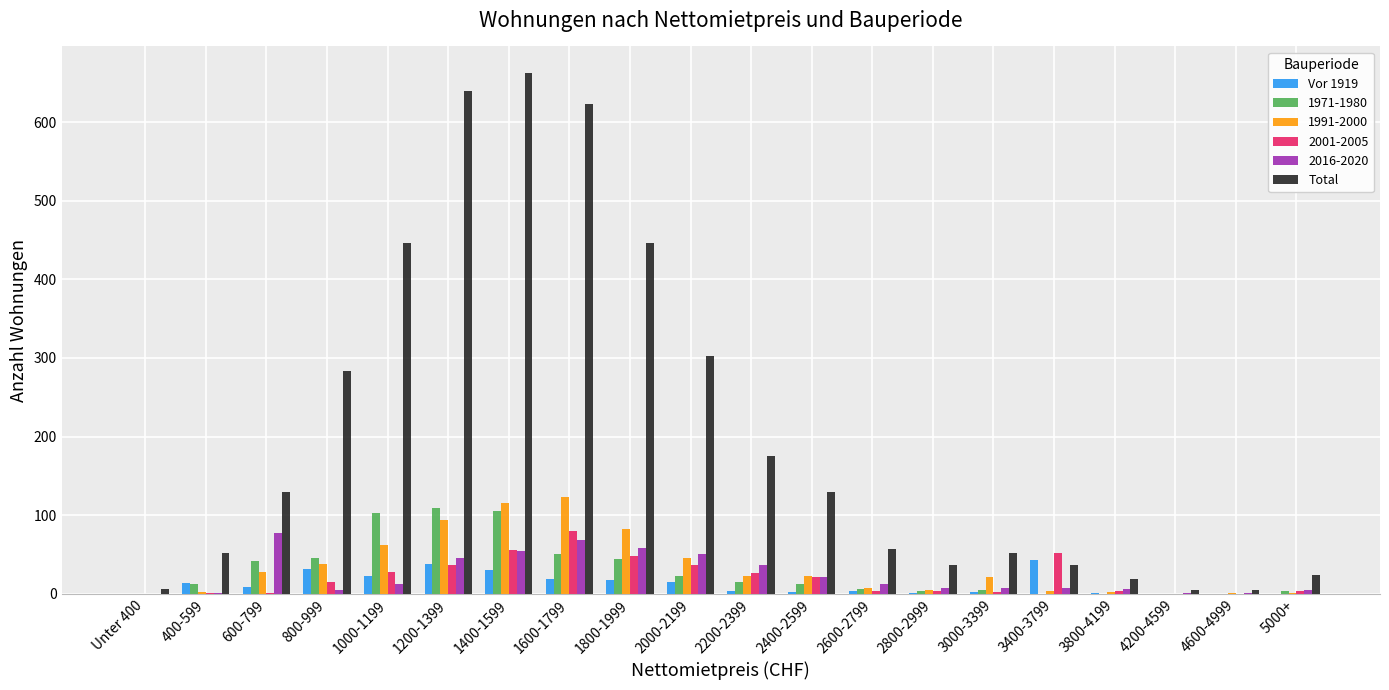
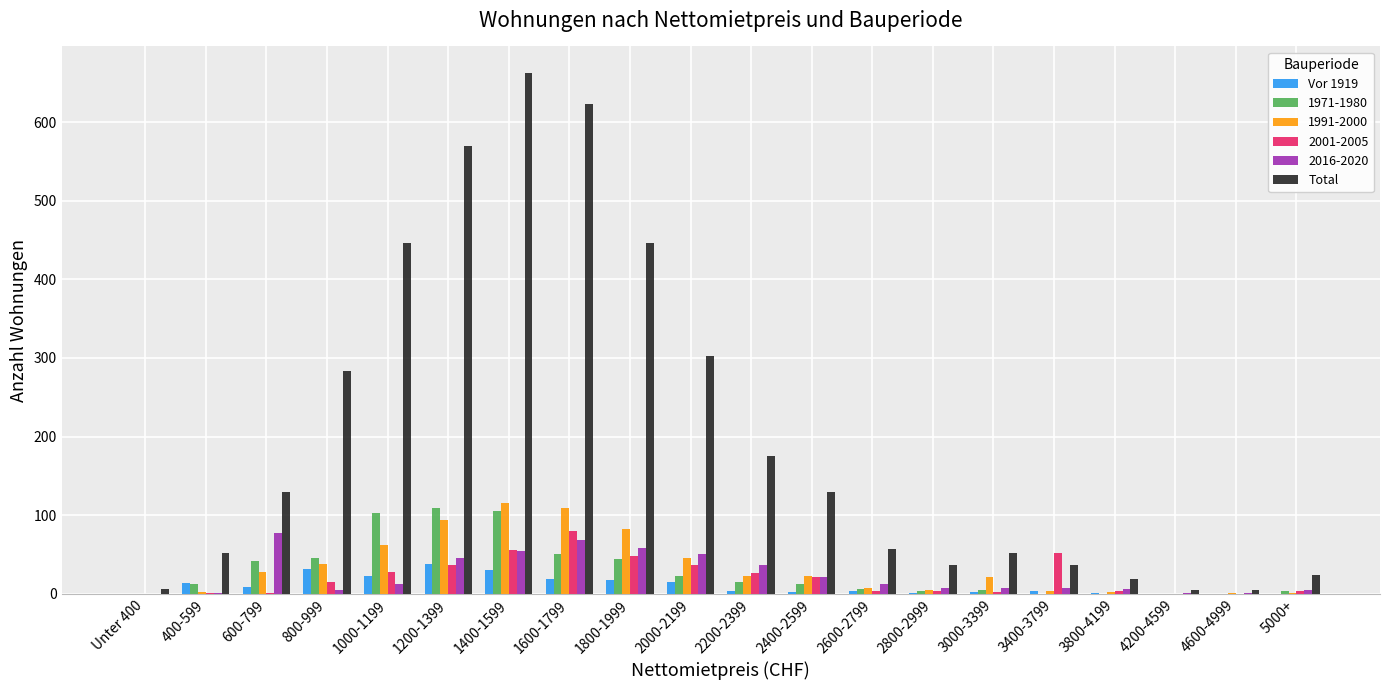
Total, 1200-1399: 640 -> 570
1991-2000, 1600-1799: 120 -> 110
Vor 1919, 3400-3799: 40 -> 0
